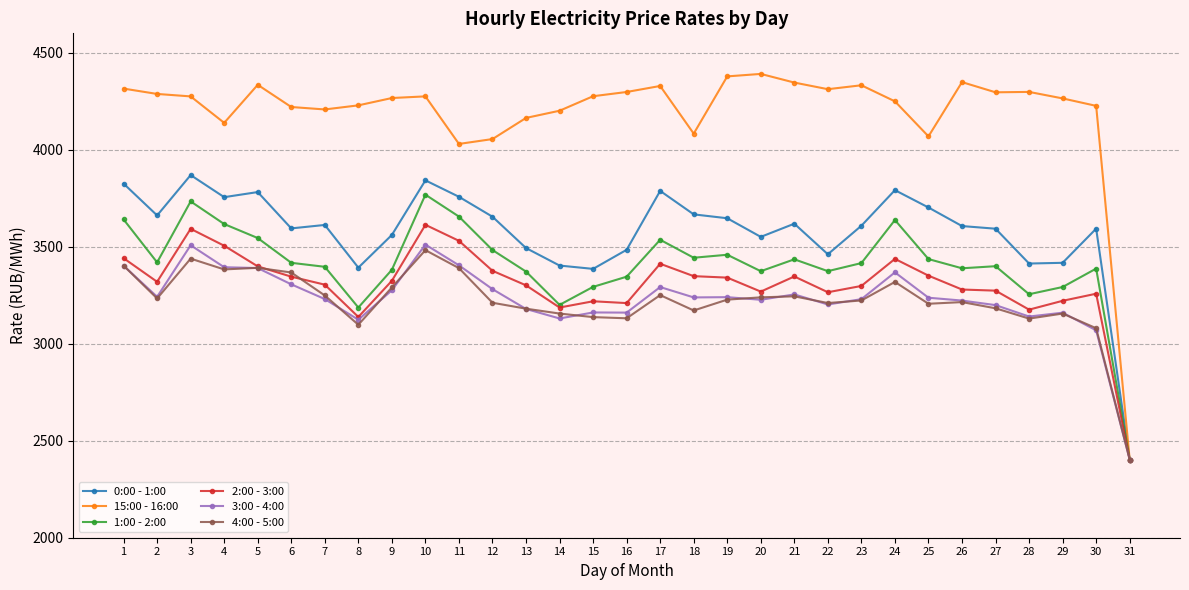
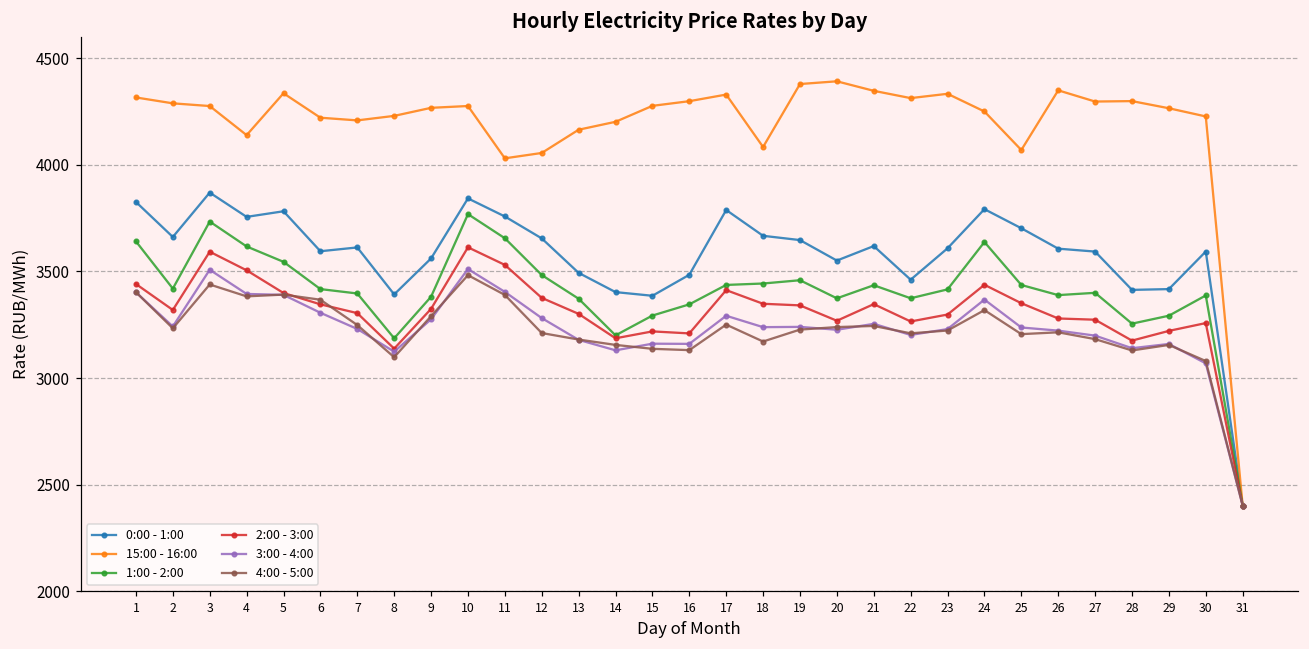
1:00 - 2:00, 17: 3540 -> 3440
